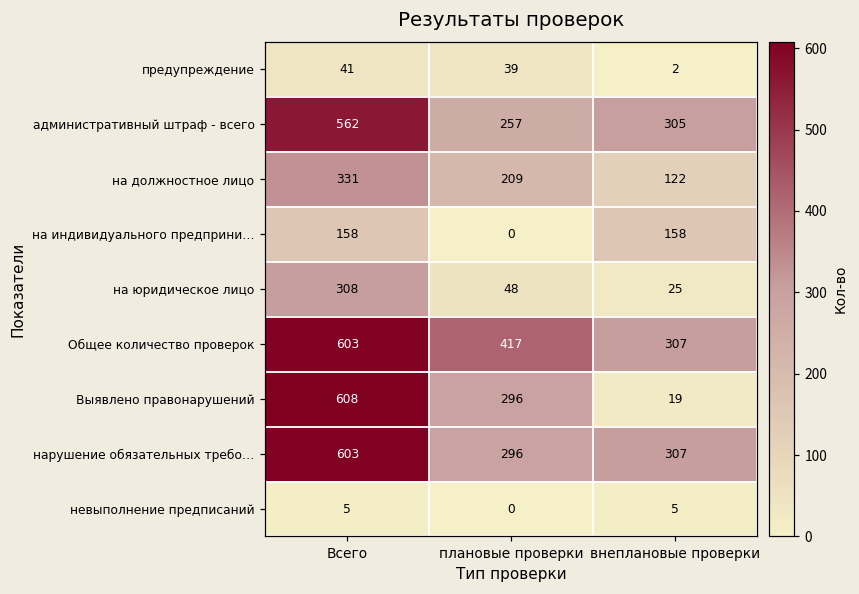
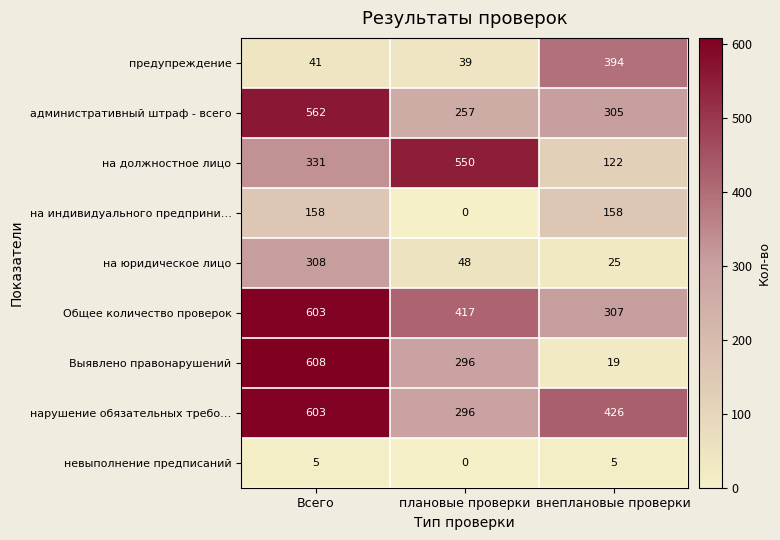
предупреждение, внеплановые проверки: 2 -> 394
на должностное лицо, плановые проверки: 209 -> 550
нарушение обязательных требо…, внеплановые проверки: 307 -> 426
